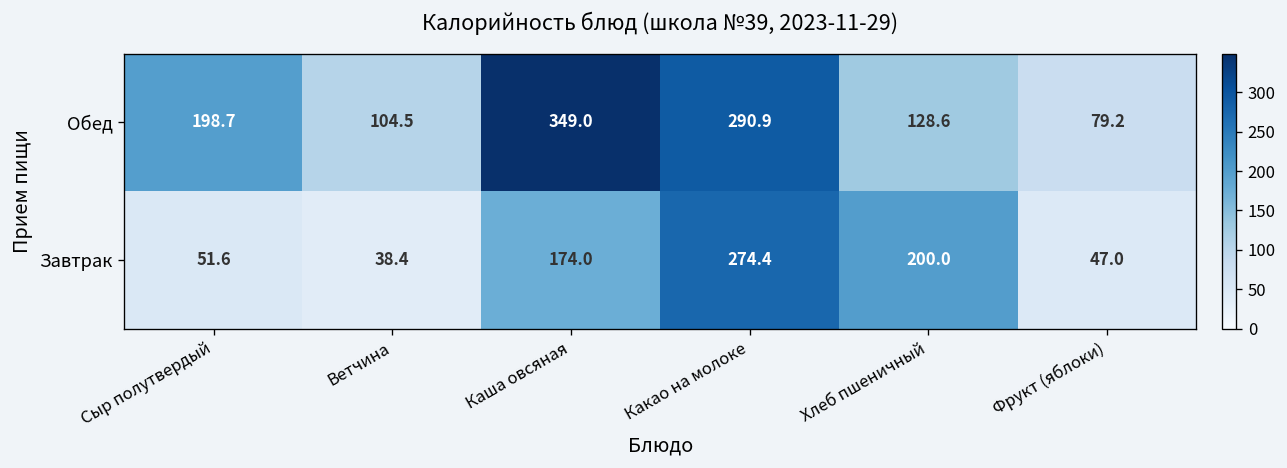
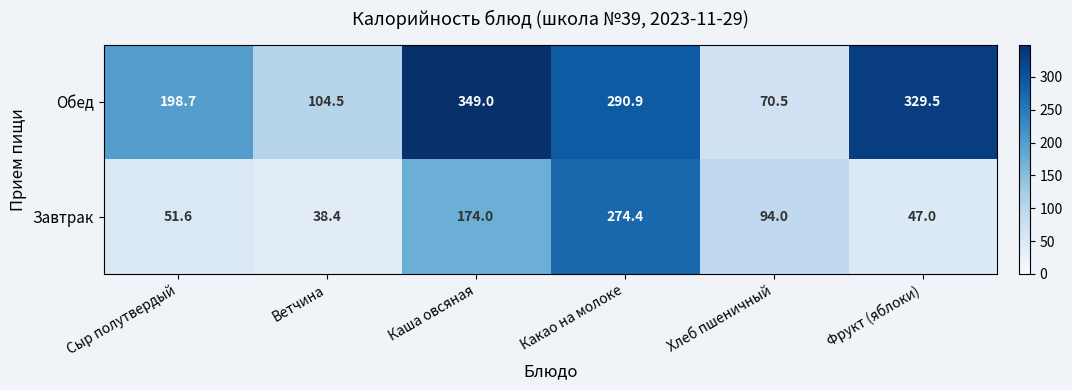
Обед, Хлеб пшеничный: 128.6 -> 70.5
Обед, Фрукт (яблоки): 79.2 -> 329.5
Завтрак, Хлеб пшеничный: 200.0 -> 94.0
